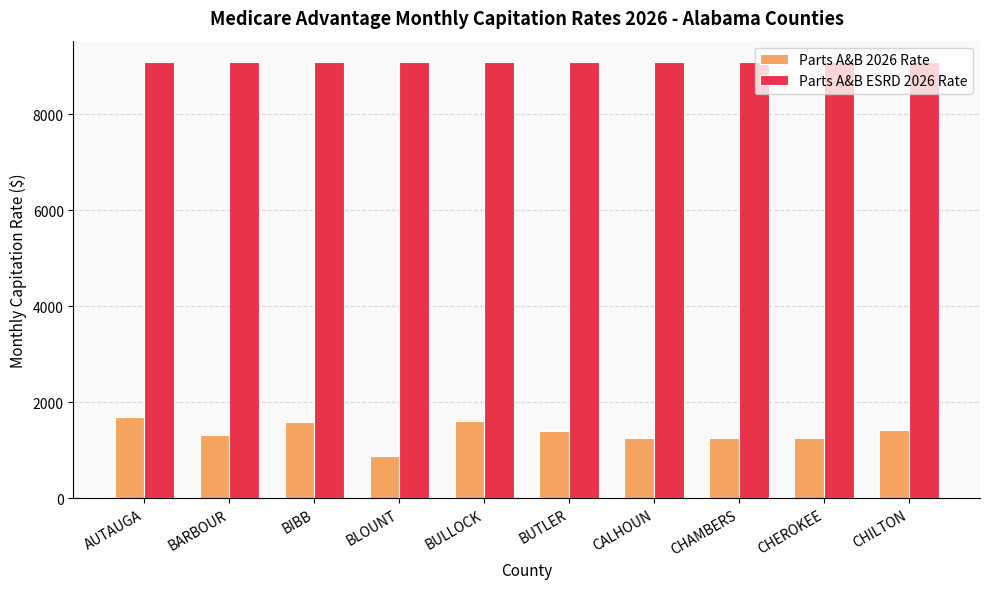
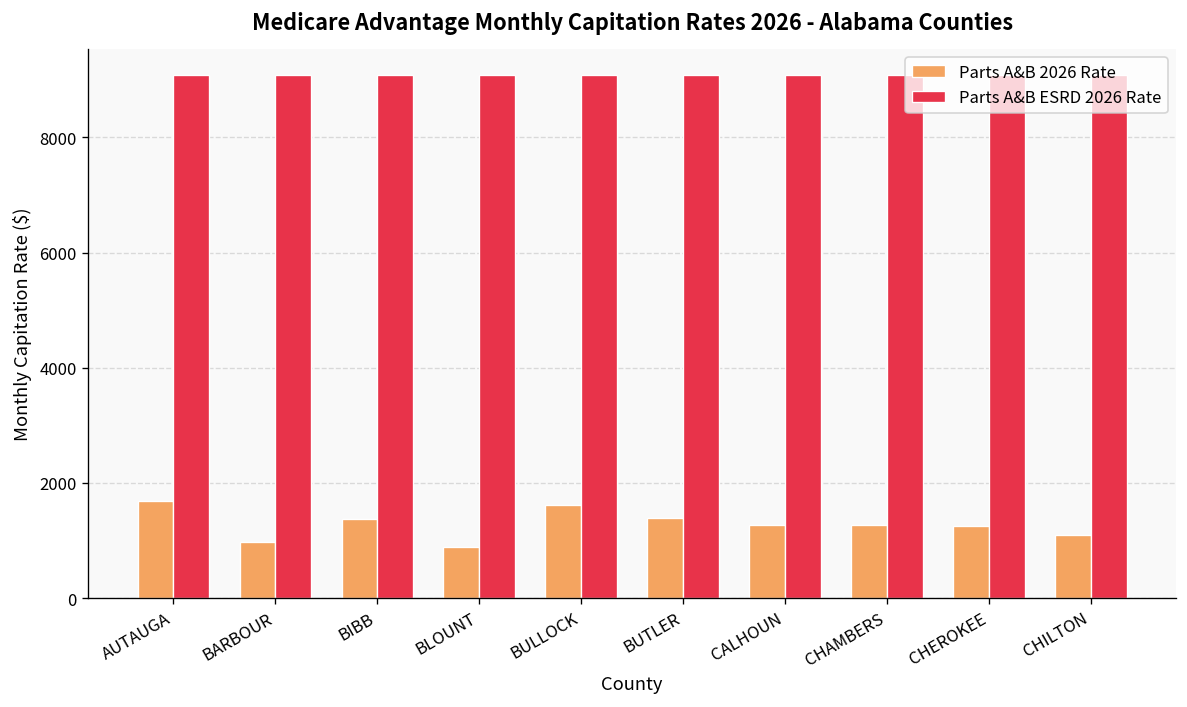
Parts A&B 2026 Rate, BARBOUR: 1300 -> 1000
Parts A&B 2026 Rate, BIBB: 1600 -> 1400
Parts A&B 2026 Rate, CHILTON: 1400 -> 1100
